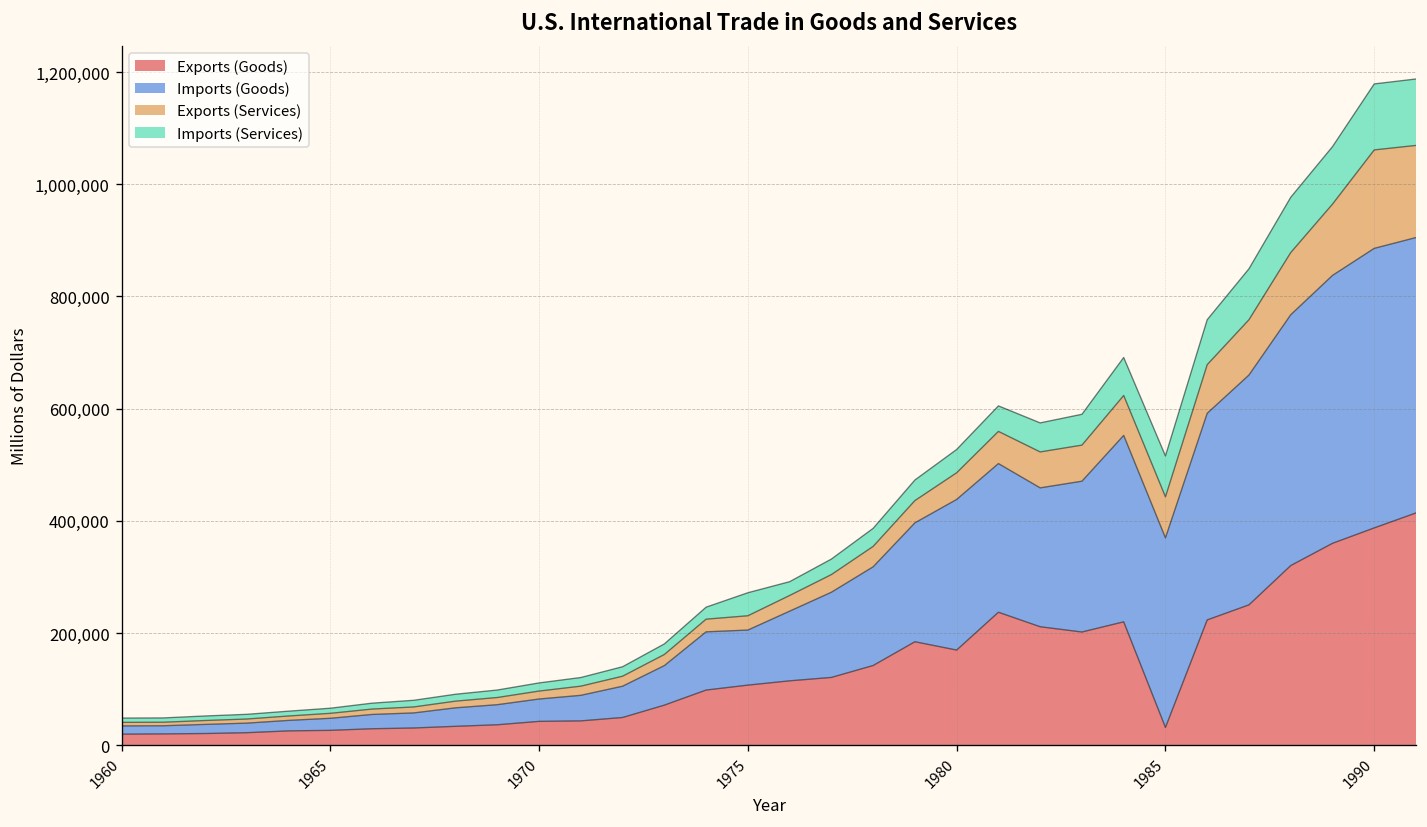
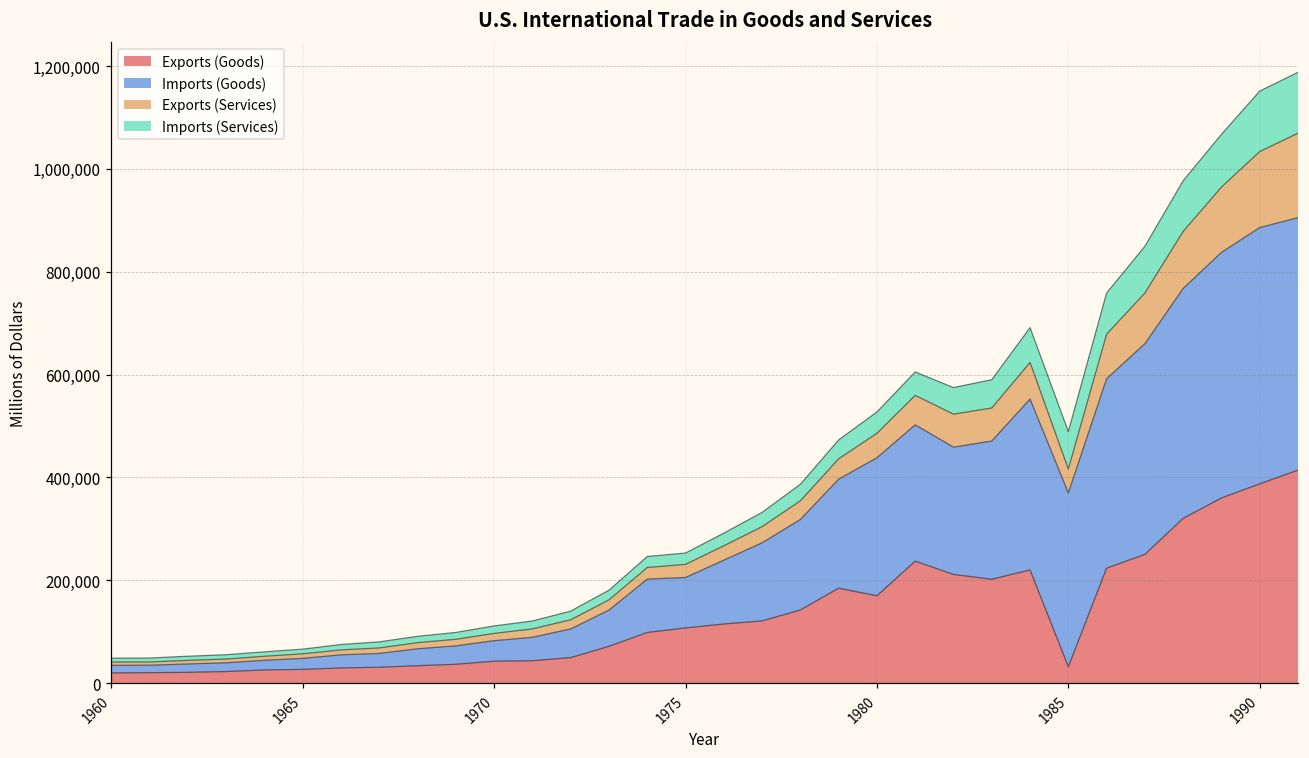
Imports (Services), 1975: 40,000 -> 20,000
Exports (Services), 1985: 70,000 -> 50,000
Exports (Services), 1990: 180,000 -> 150,000
